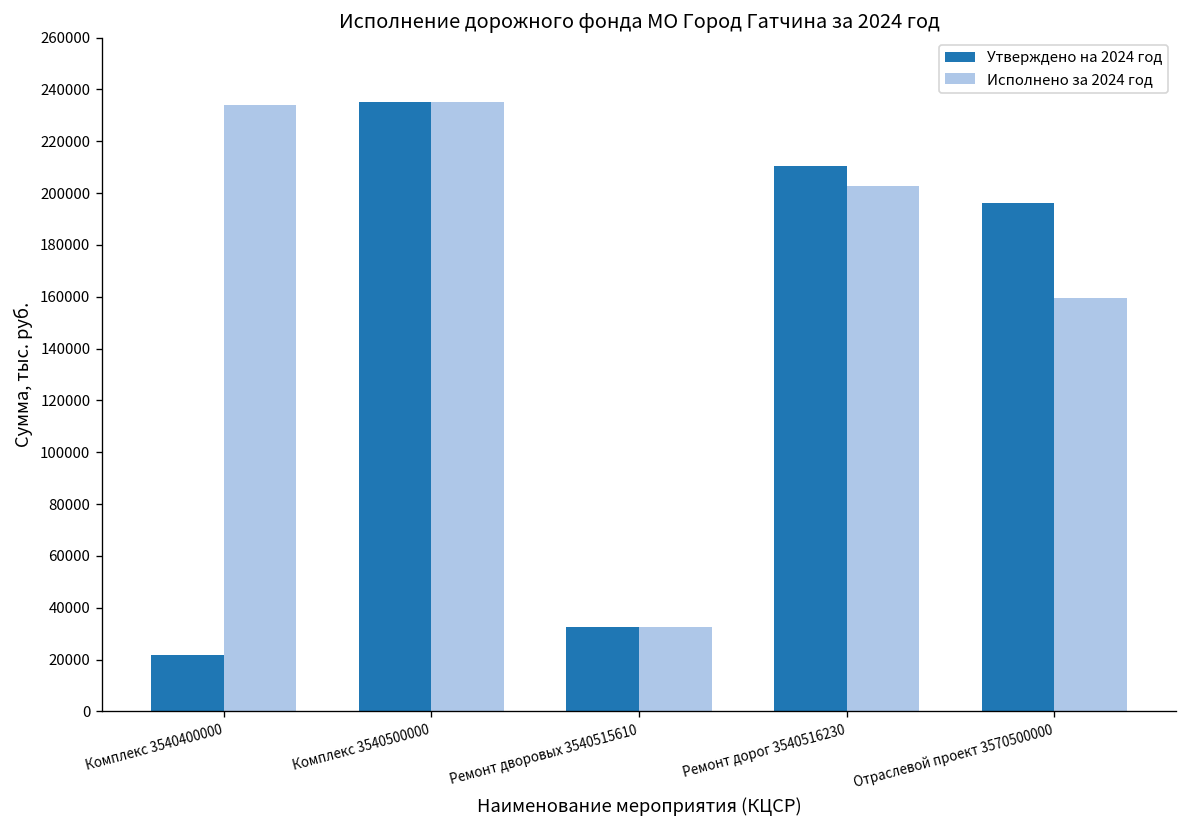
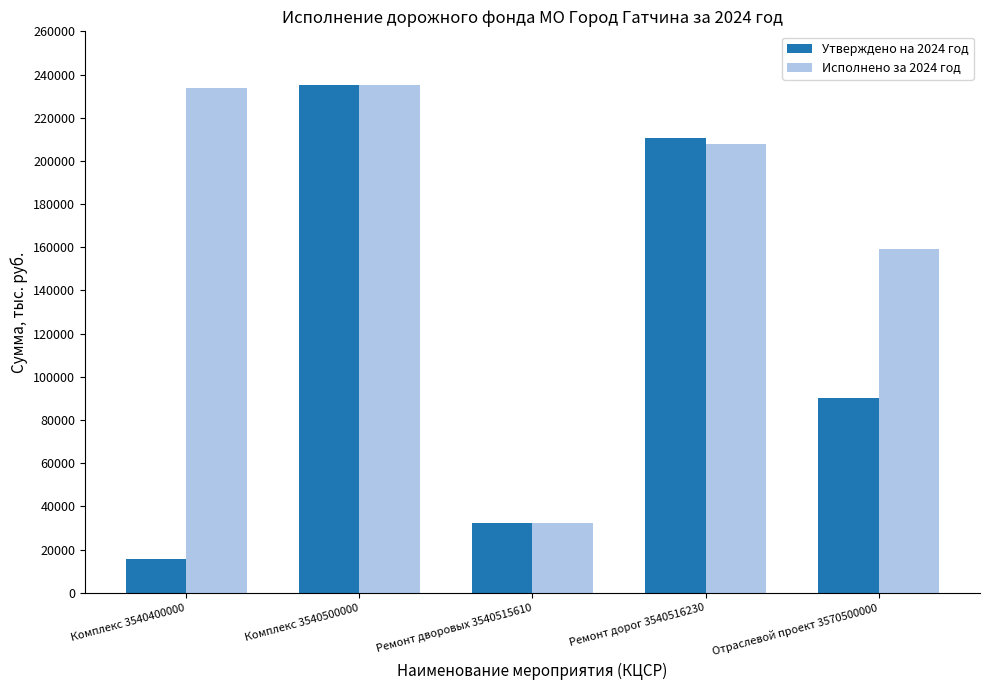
Утверждено на 2024 год, Комплекс 3540400000: 22000 -> 16000
Исполнено за 2024 год, Ремонт дорог 3540516230: 203000 -> 208000
Утверждено на 2024 год, Отраслевой проект 3570500000: 196000 -> 90000
